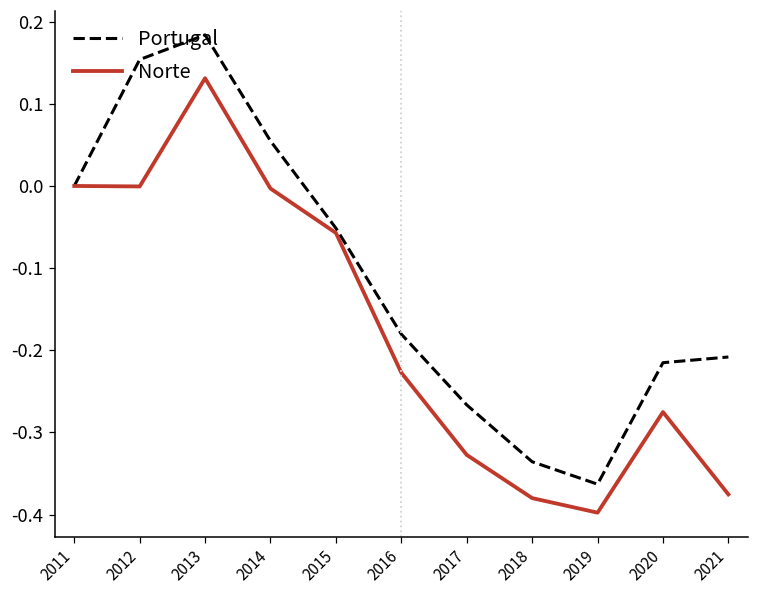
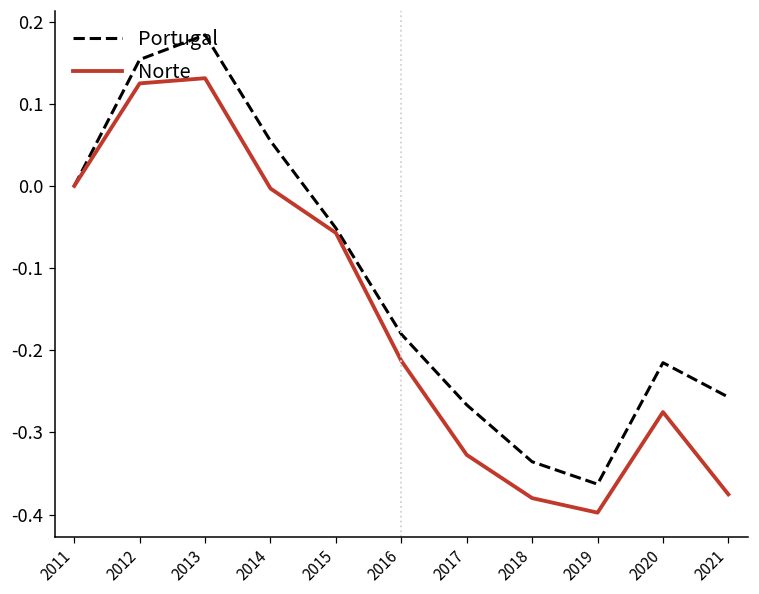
Norte, 2012: 0.00 -> 0.12
Norte, 2016: -0.23 -> -0.21
Portugal, 2021: -0.21 -> -0.26
